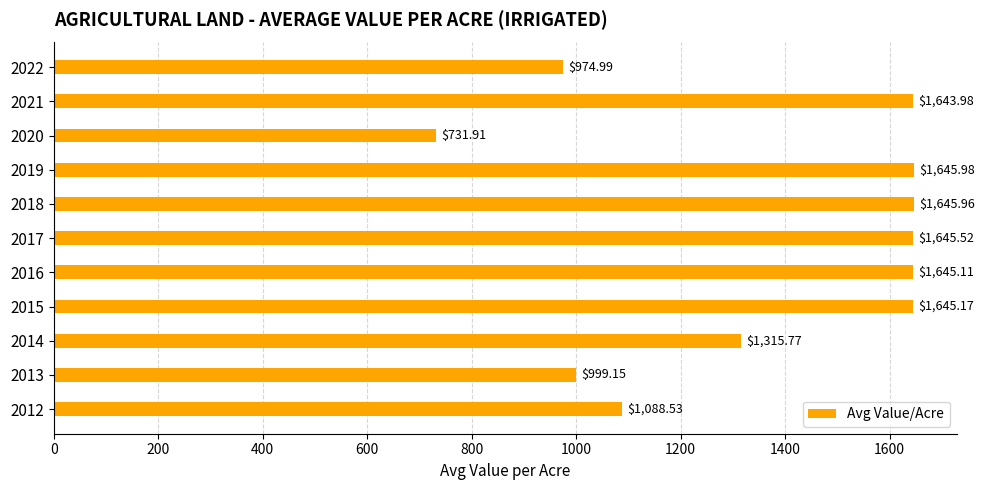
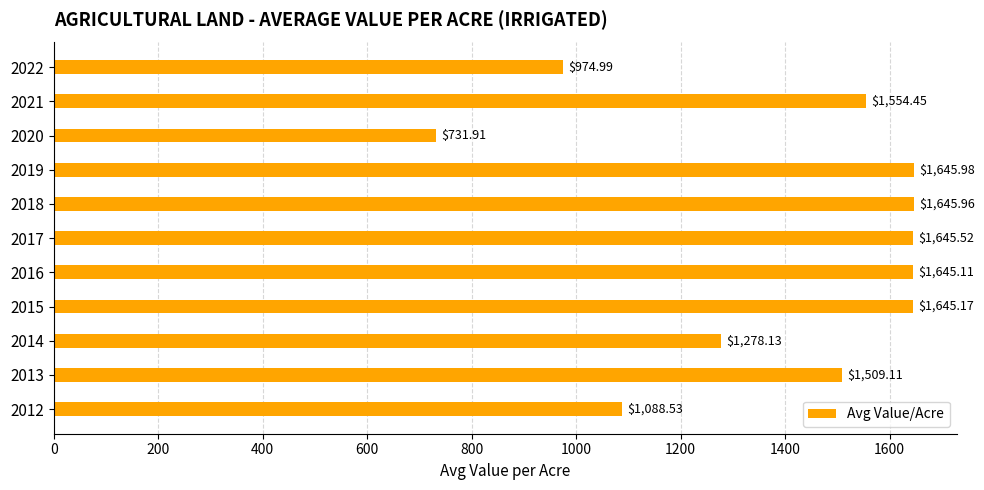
2021: $1,643.98 -> $1,554.45
2014: $1,315.77 -> $1,278.13
2013: $999.15 -> $1,509.11
